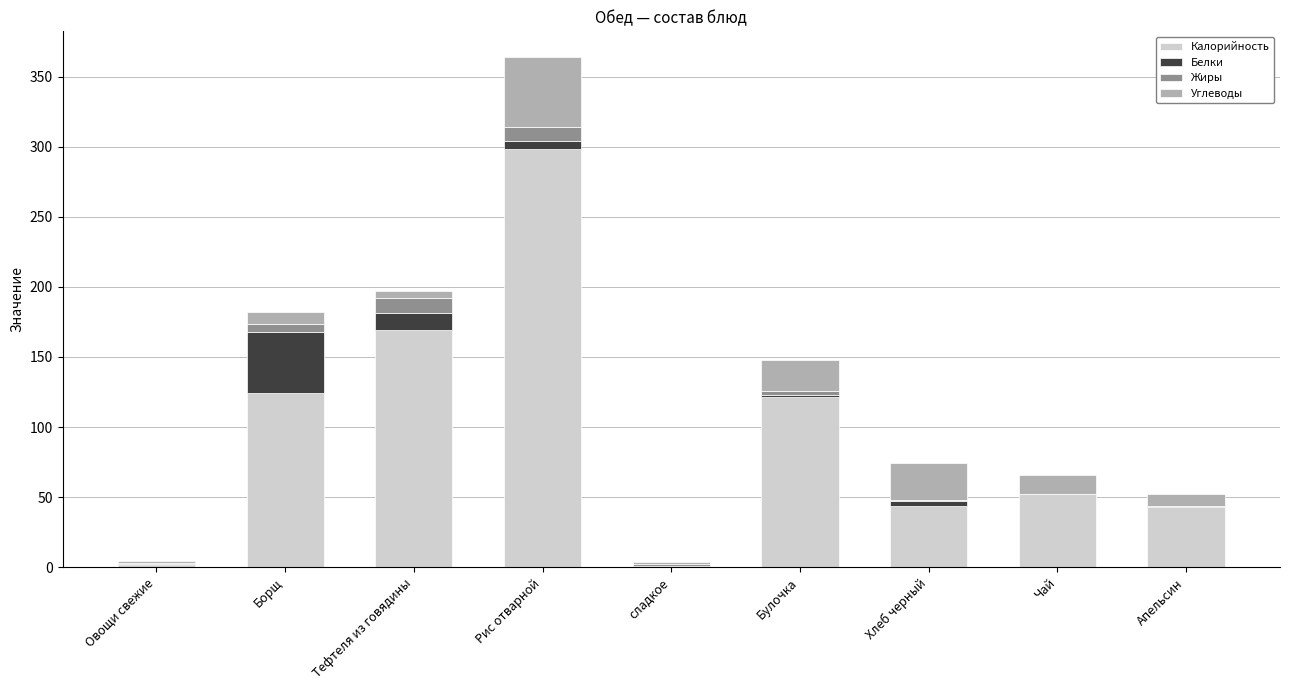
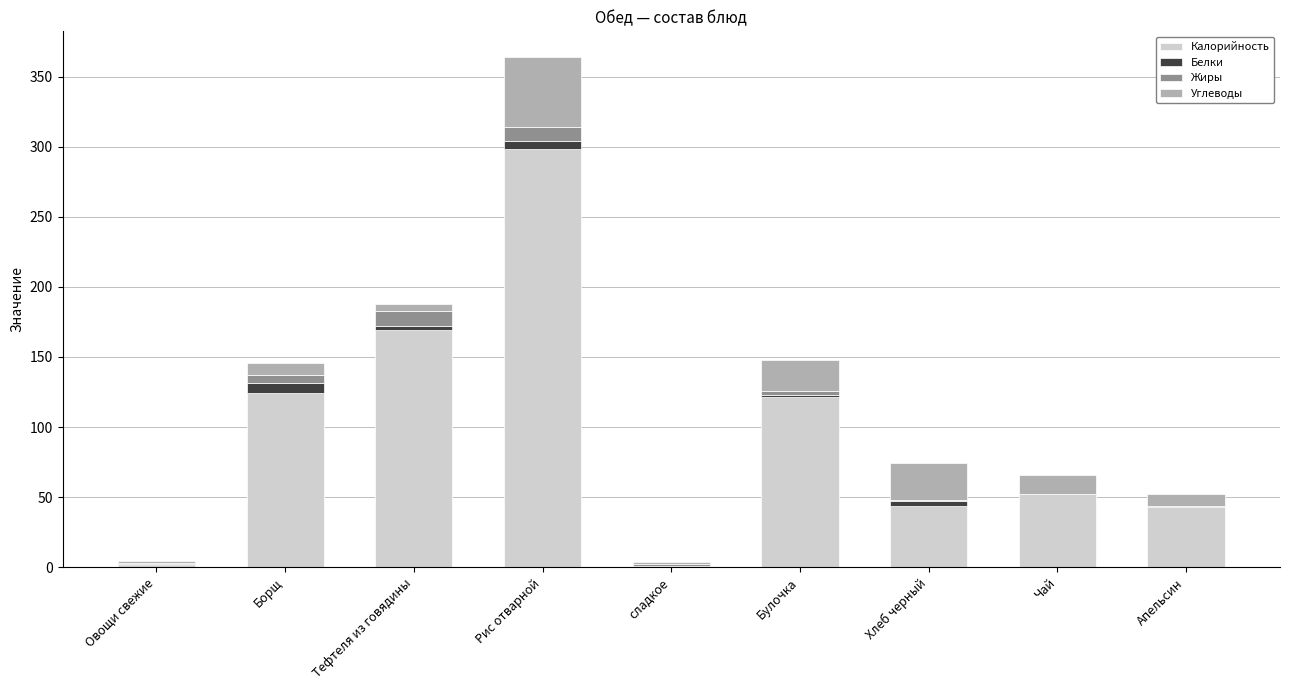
Белки, Борщ: 43 -> 7
Белки, Тефтеля из говядины: 13 -> 3
